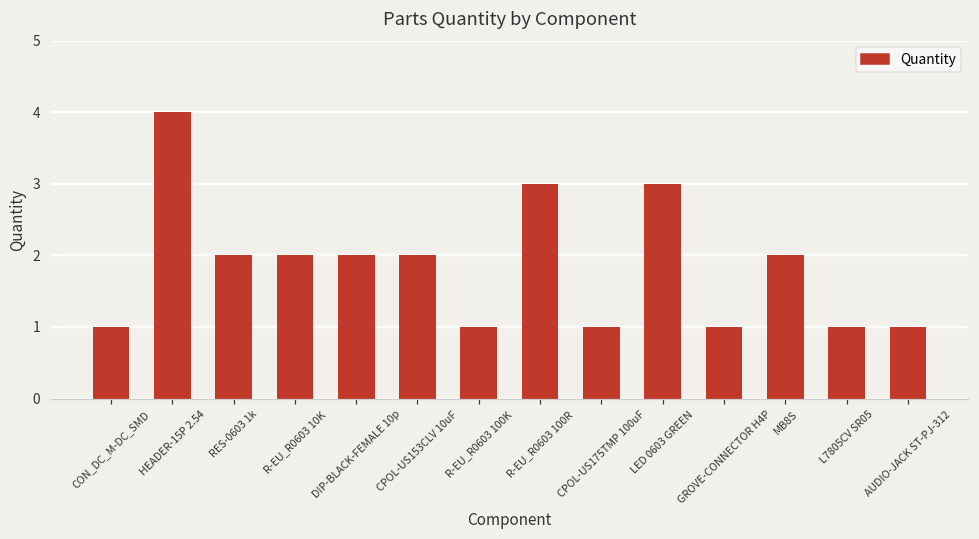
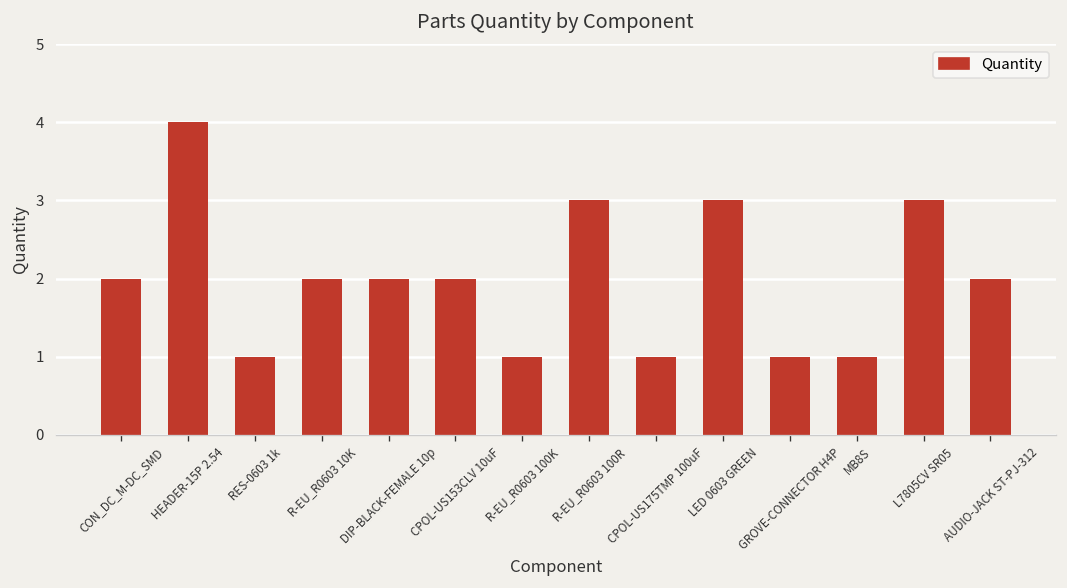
CON_DC_M-DC_SMD: 1 -> 2
RES-0603 1k: 2 -> 1
MB8S: 2 -> 1
L7805CV SR05: 1 -> 3
AUDIO-JACK ST-PJ-312: 1 -> 2
